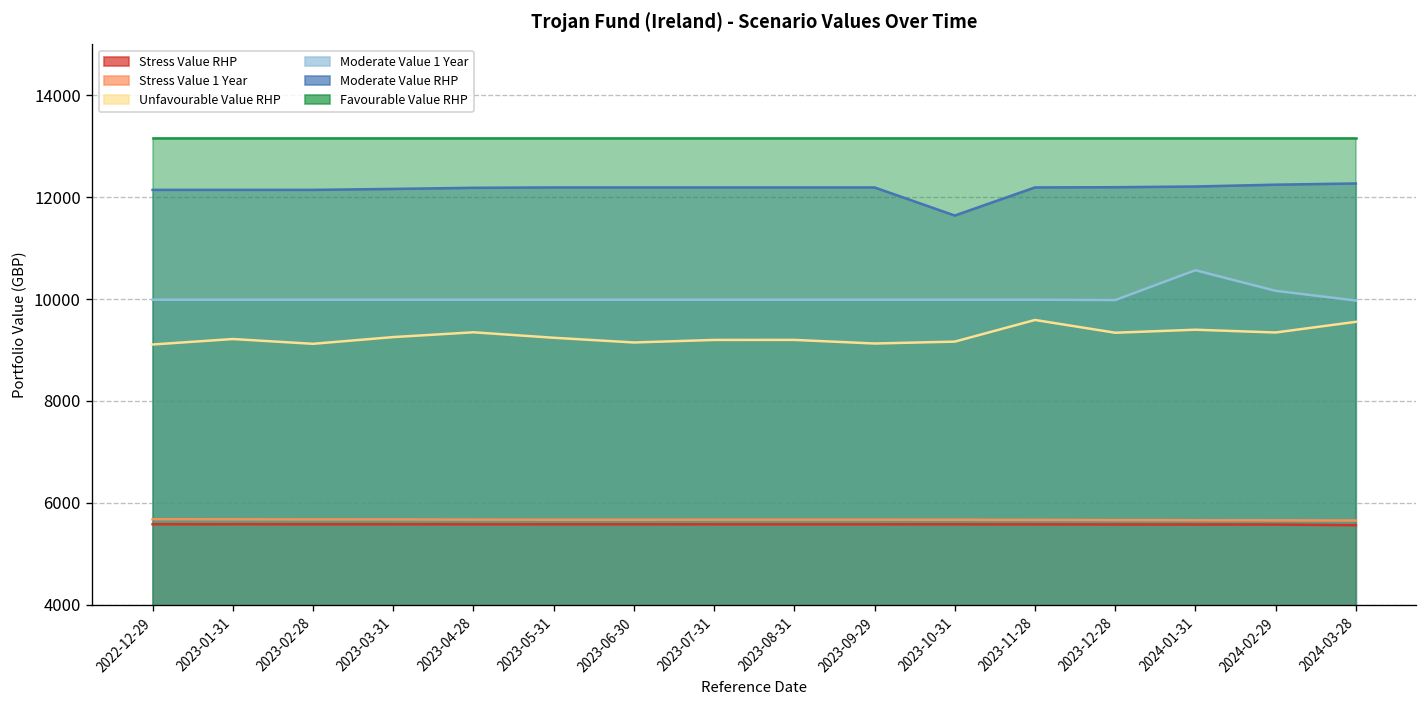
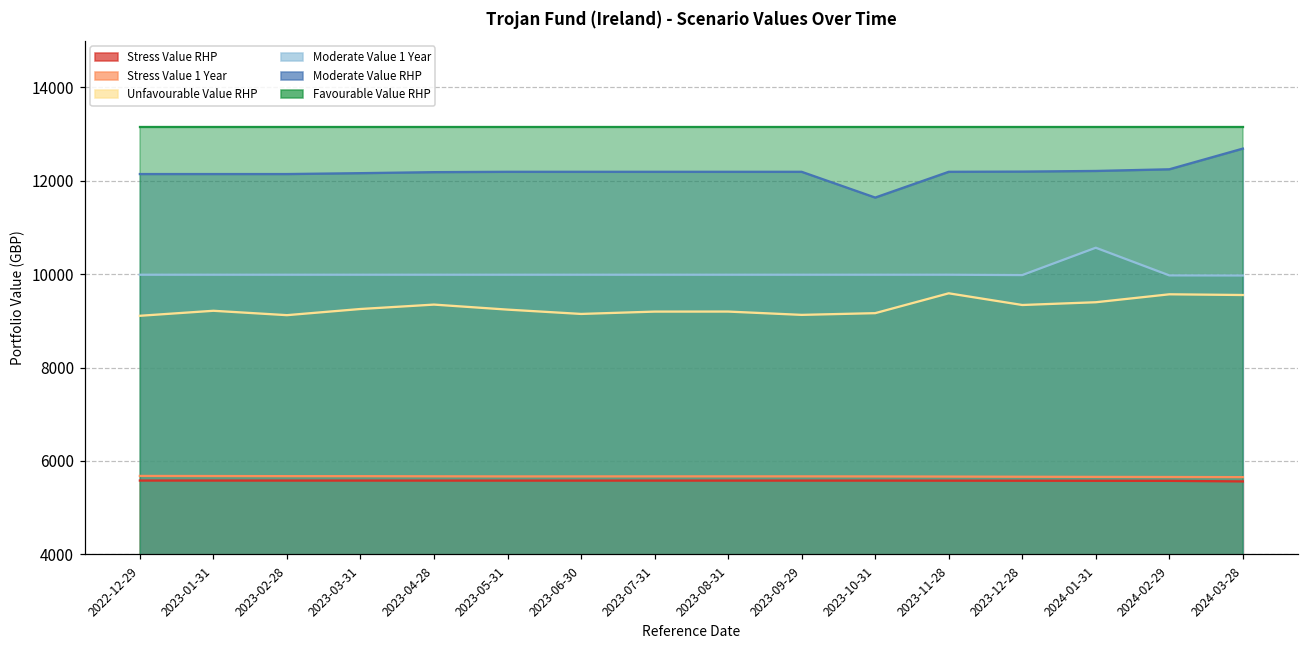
Unfavourable Value RHP, 2024-02-29: 9300 -> 9600
Moderate Value 1 Year, 2024-02-29: 10200 -> 10000
Moderate Value RHP, 2024-03-28: 12300 -> 12700
